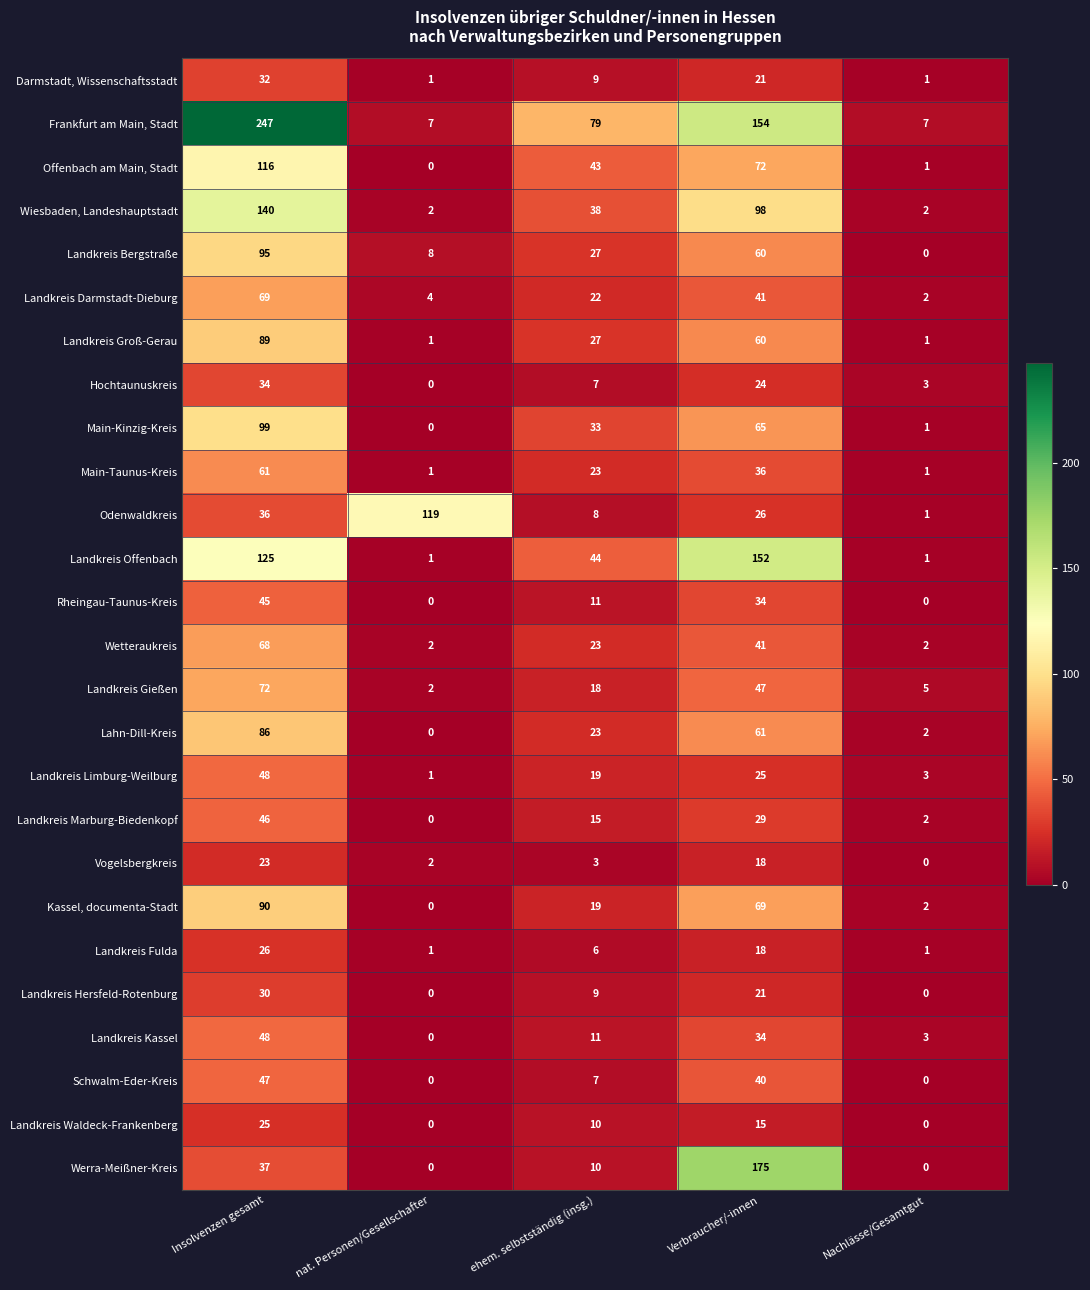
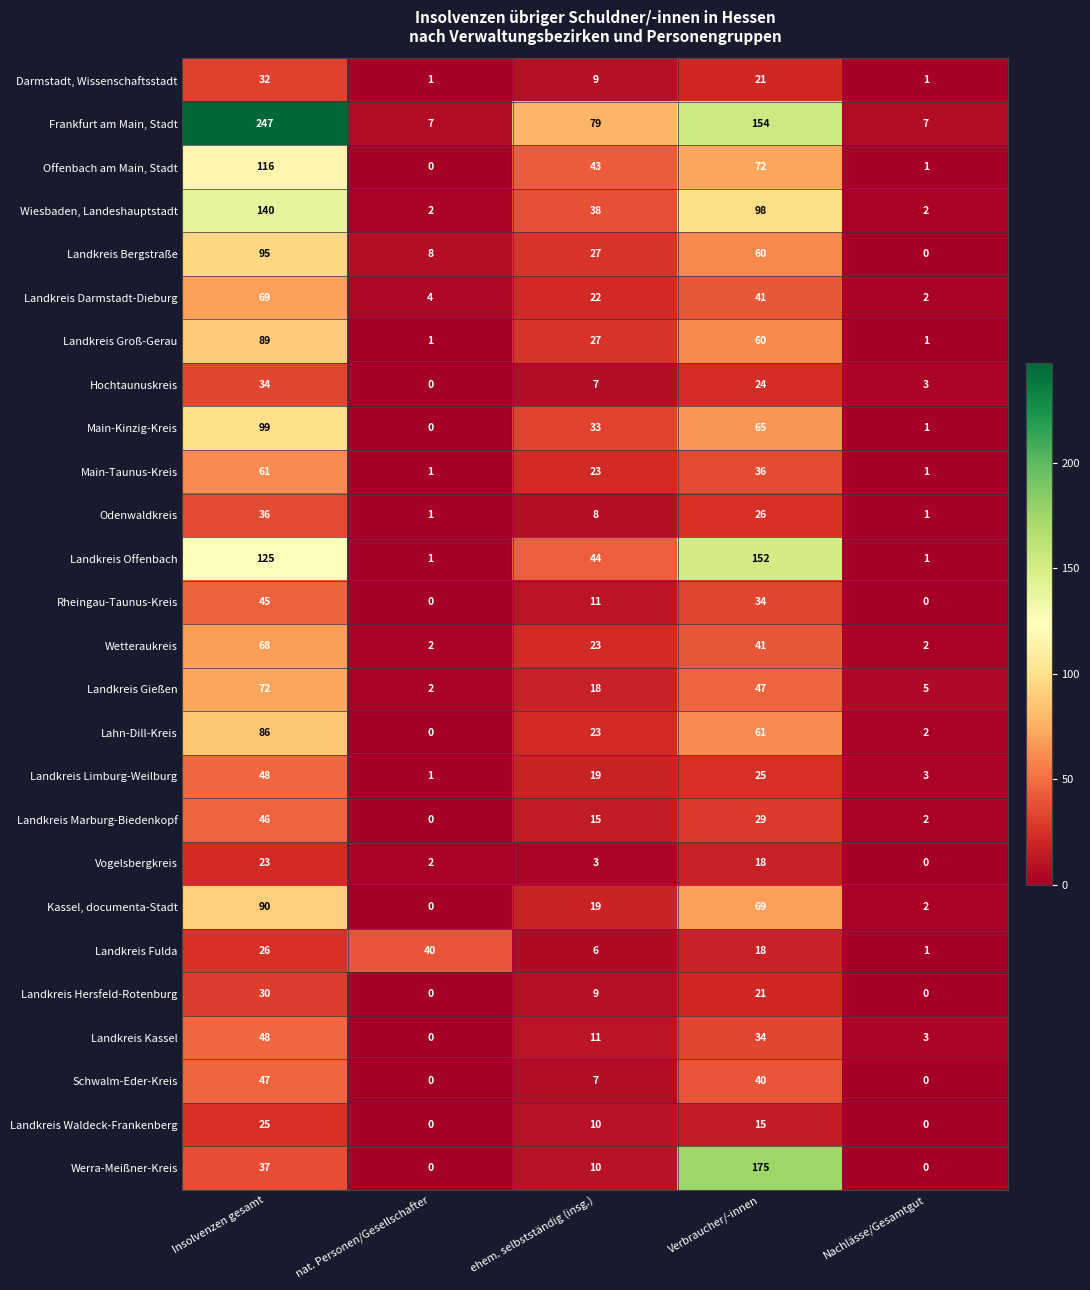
Odenwaldkreis, nat. Personen/Gesellschafter: 119 -> 1
Landkreis Fulda, nat. Personen/Gesellschafter: 1 -> 40
